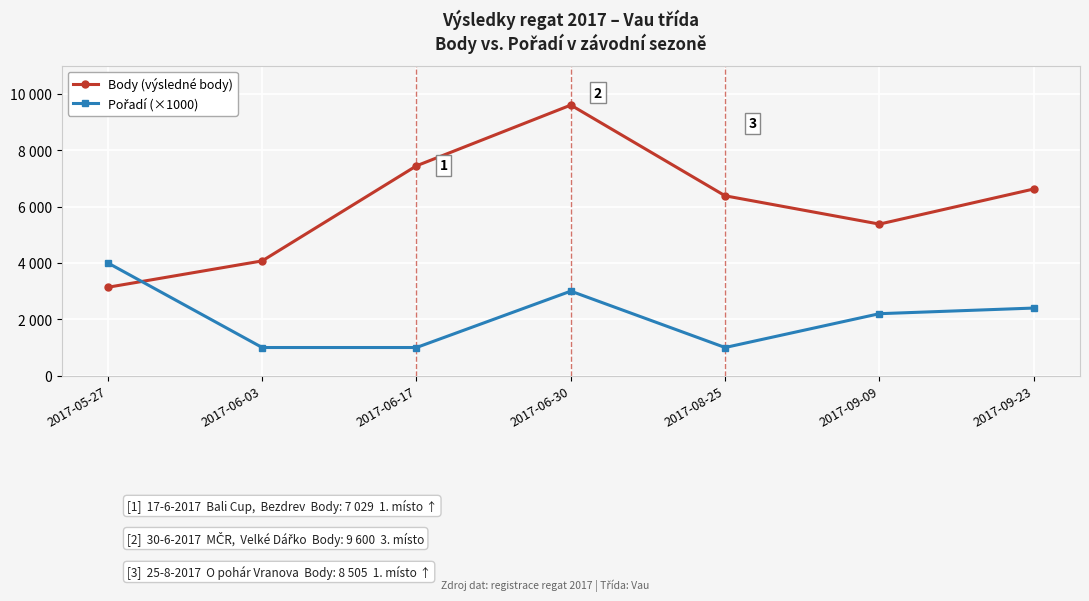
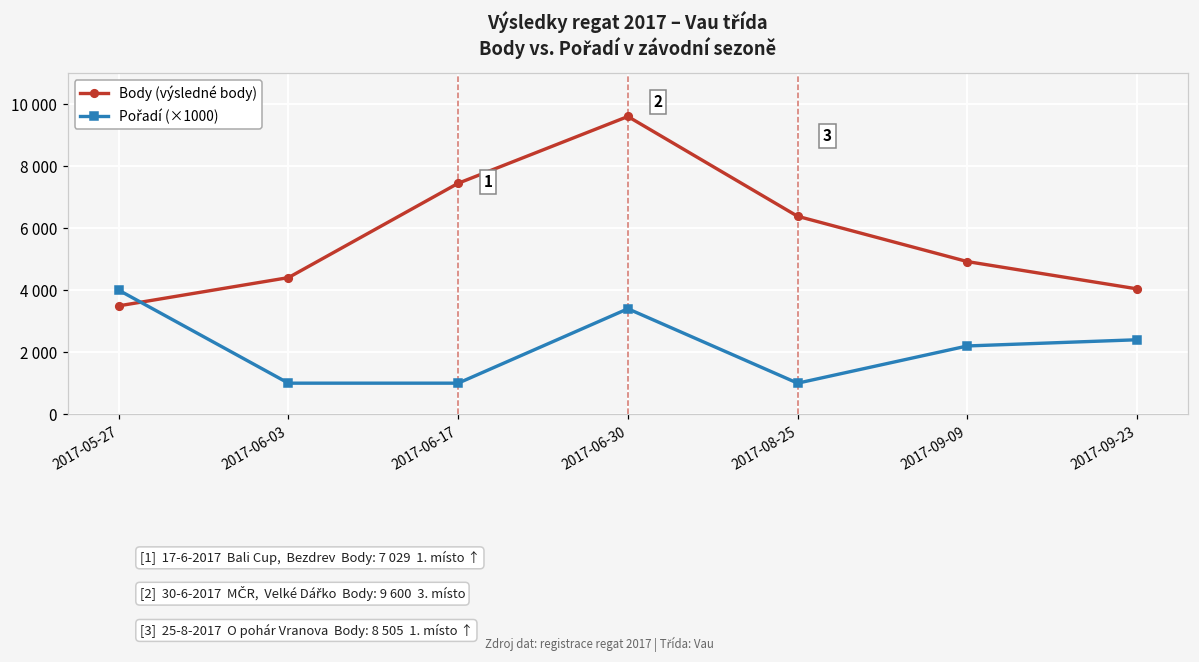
Body (výsledné body), 2017-05-27: 3100 -> 3500
Body (výsledné body), 2017-06-03: 4100 -> 4400
Pořadí (×1000), 2017-06-30: 3000 -> 3400
Body (výsledné body), 2017-09-09: 5400 -> 4900
Body (výsledné body), 2017-09-23: 6600 -> 4000
